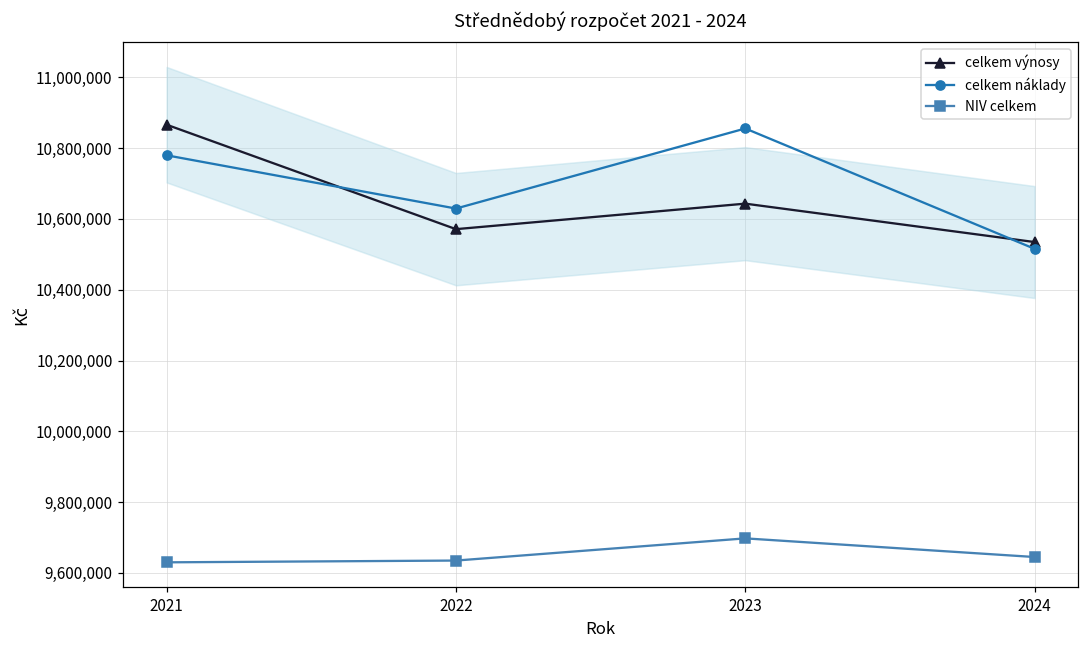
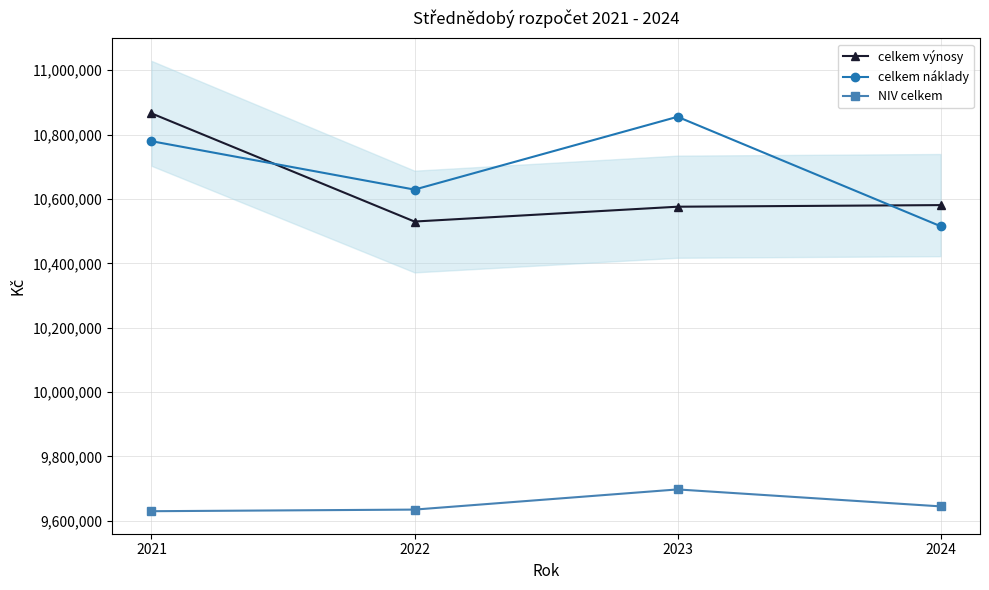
celkem výnosy, 2022: 10,570,000 -> 10,530,000
celkem výnosy, 2023: 10,640,000 -> 10,580,000
celkem výnosy, 2024: 10,530,000 -> 10,580,000
